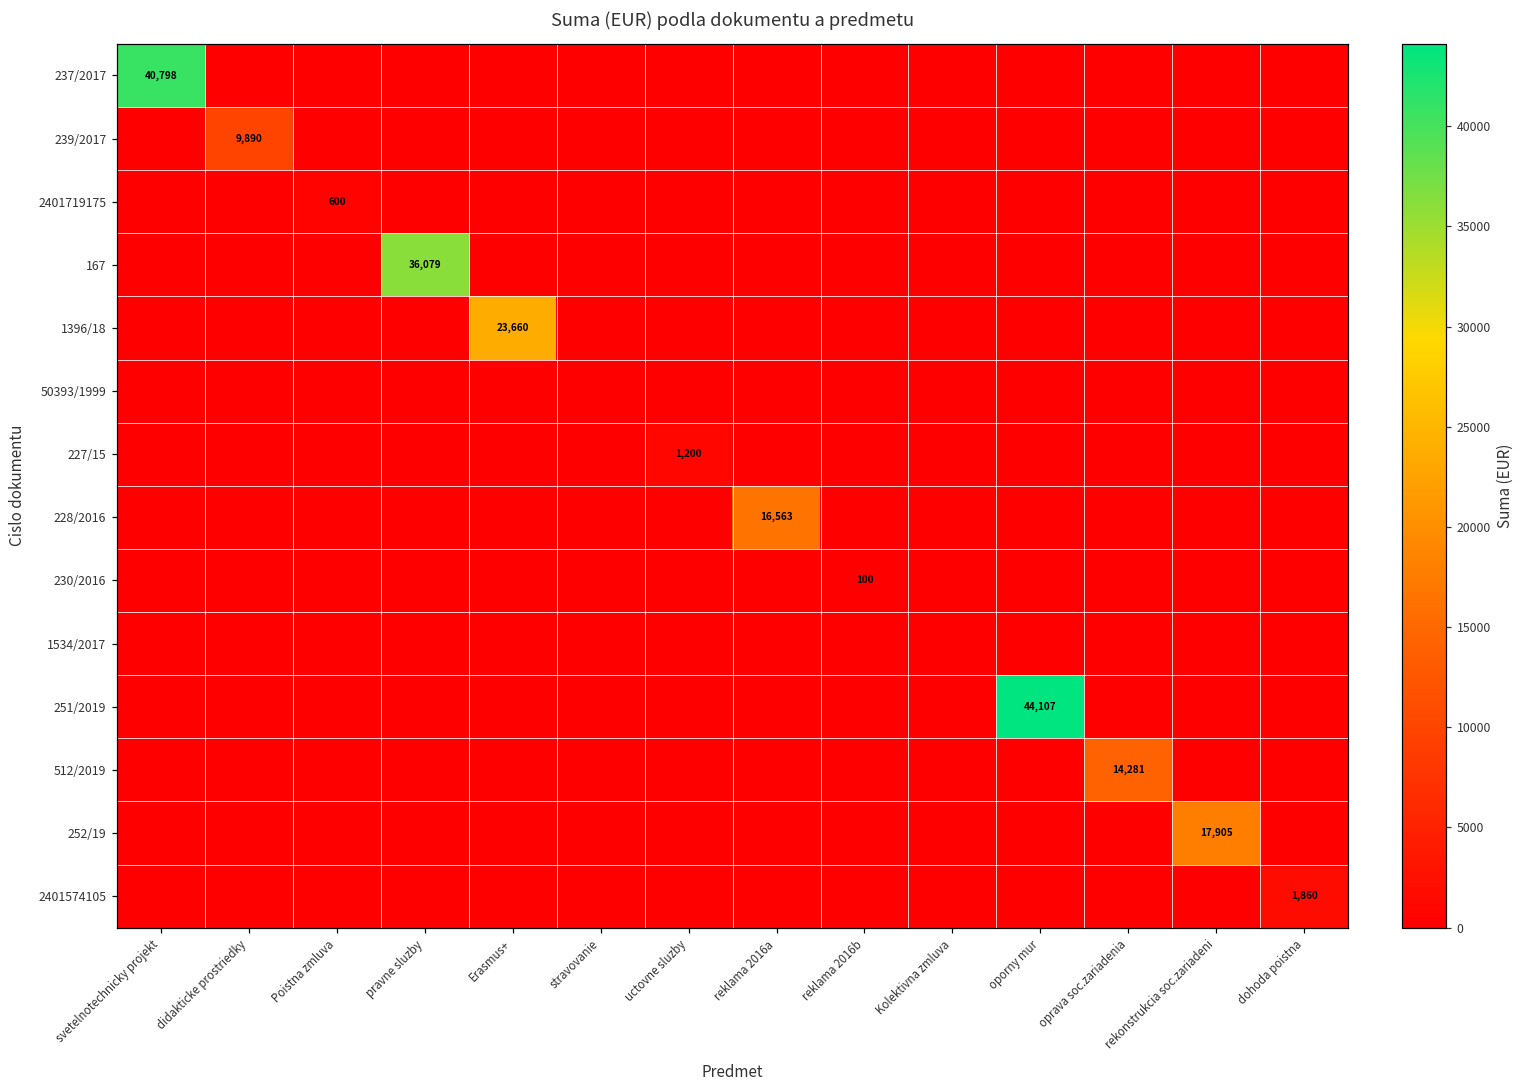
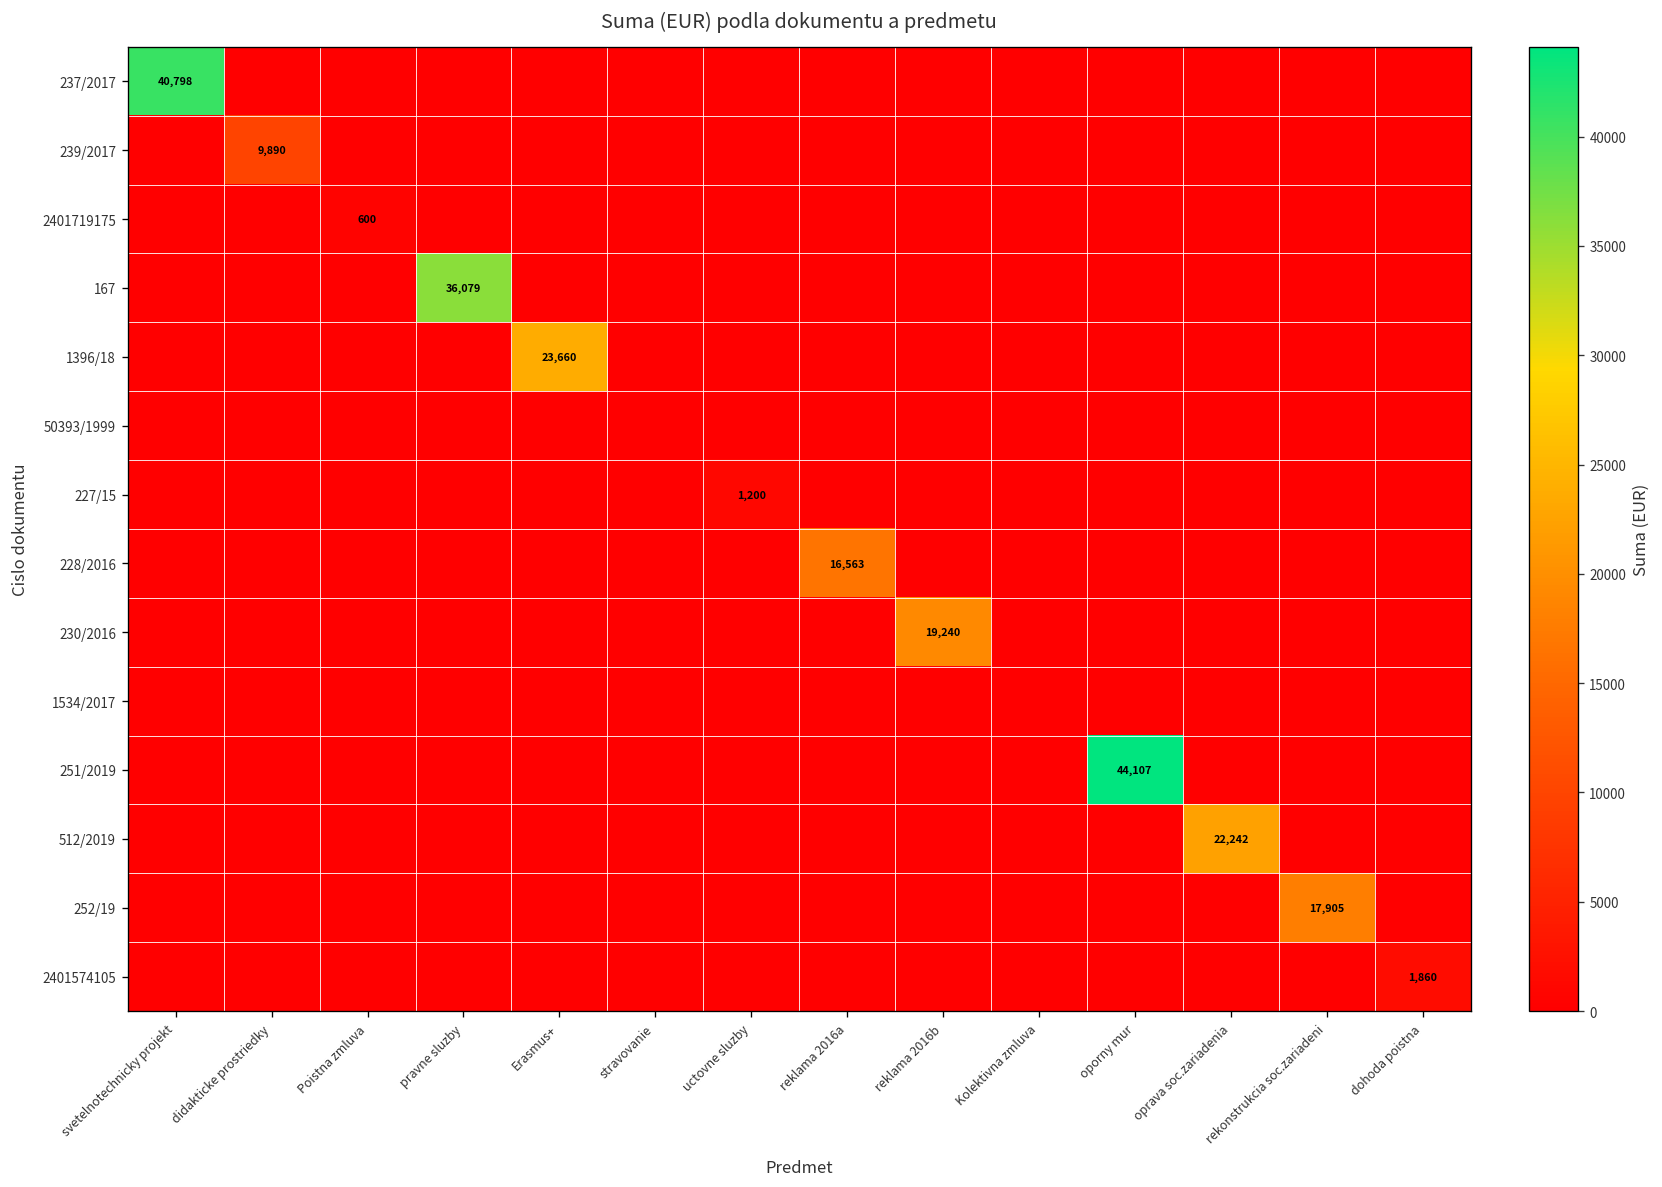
230/2016, reklama 2016b: 100 -> 19,240
512/2019, oprava soc.zariadenia: 14,281 -> 22,242
